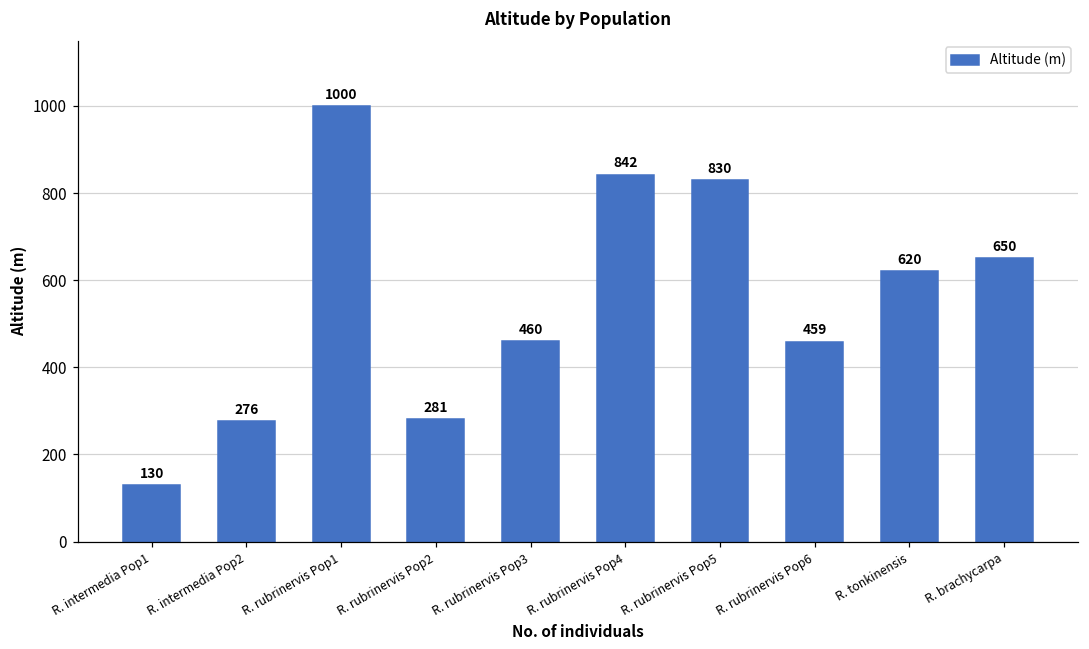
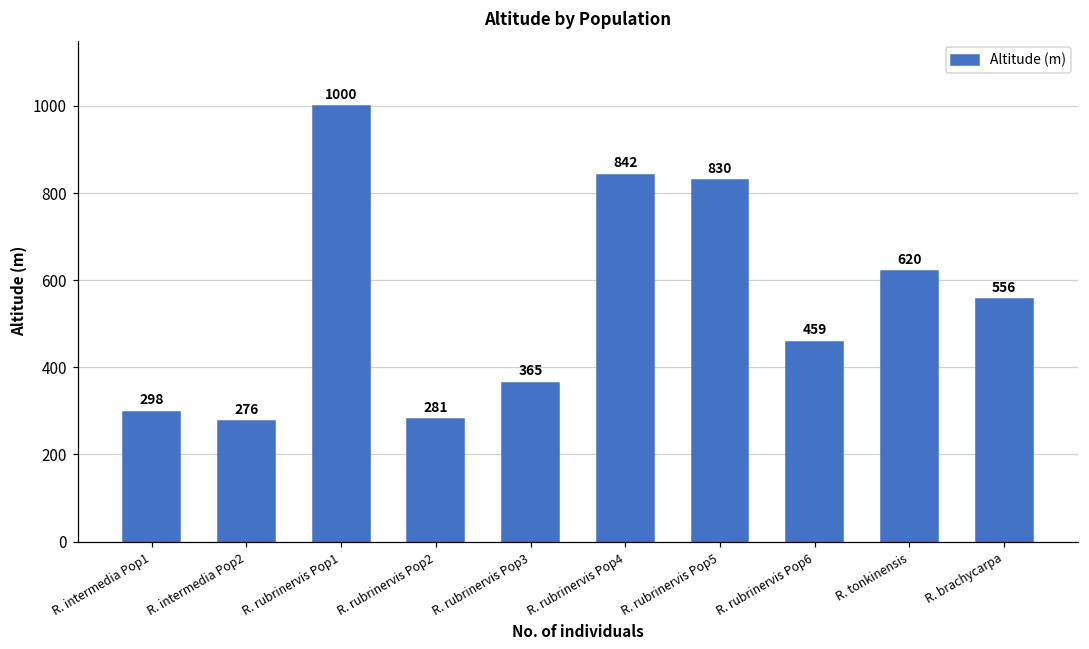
R. intermedia Pop1: 130 -> 298
R. rubrinervis Pop3: 460 -> 365
R. brachycarpa: 650 -> 556
